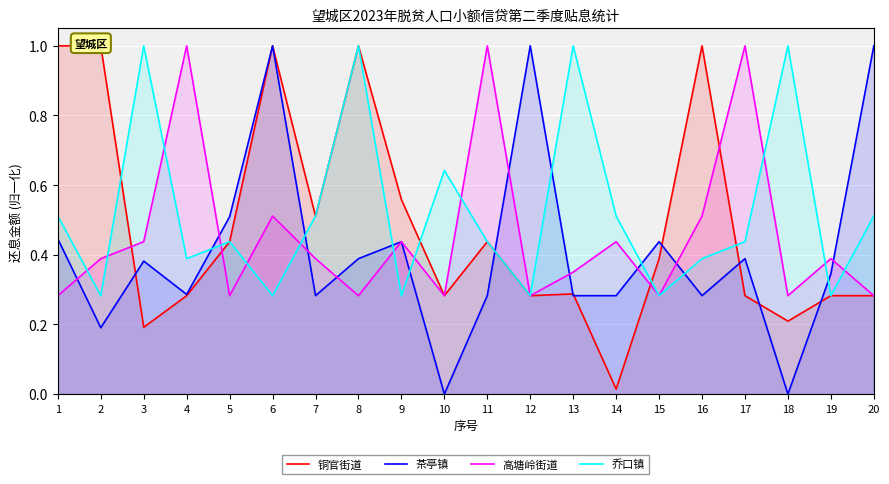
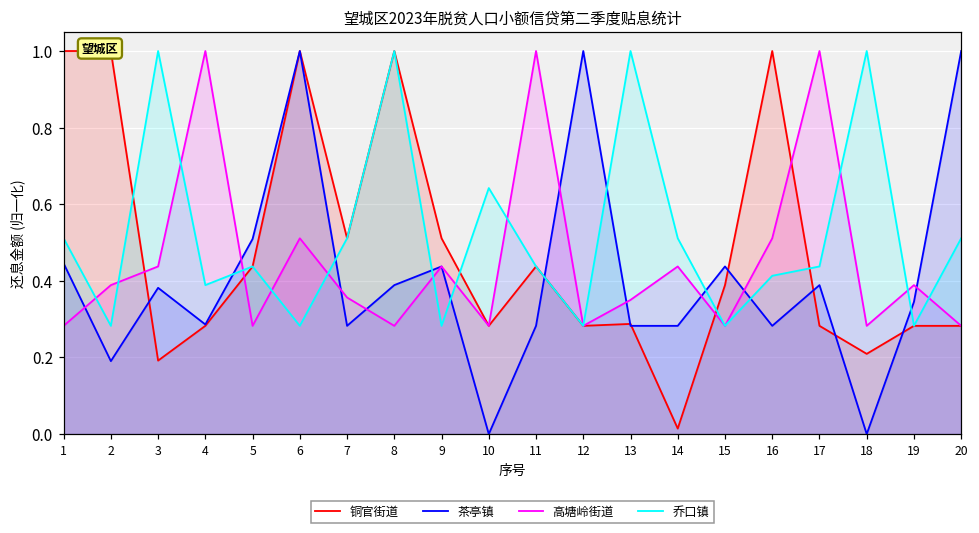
高塘岭街道, 7: 0.39 -> 0.36
铜官街道, 9: 0.56 -> 0.51
乔口镇, 16: 0.39 -> 0.41
